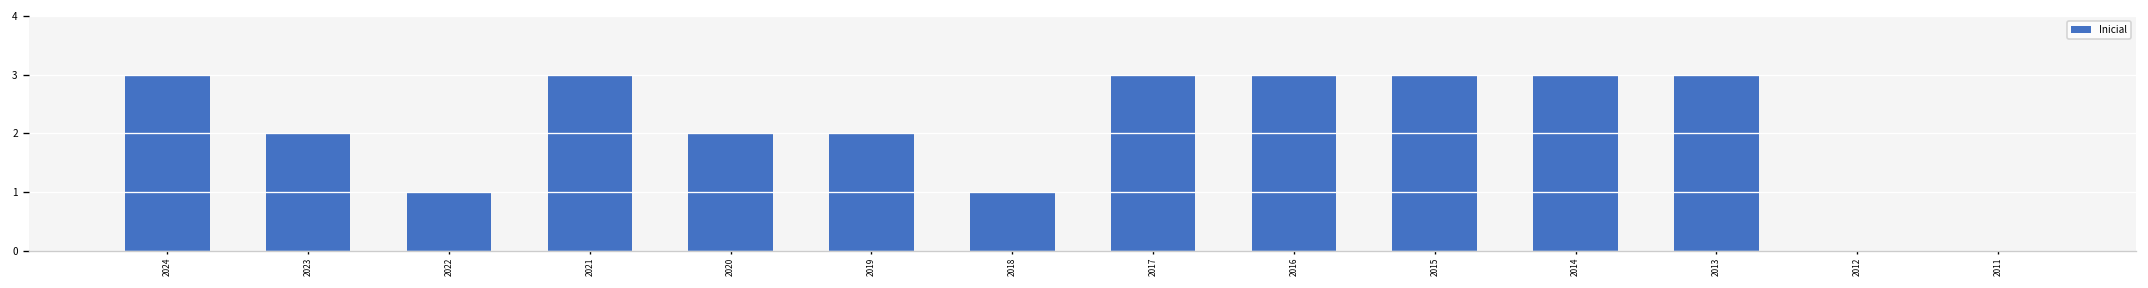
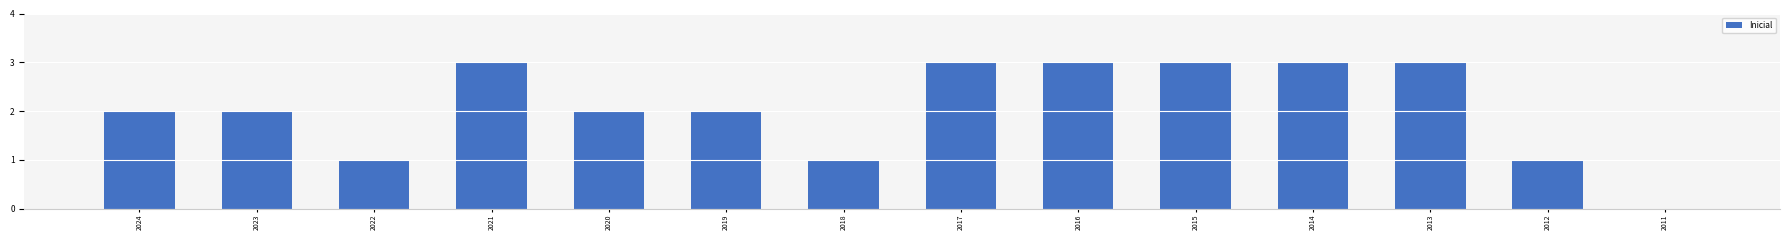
2024: 3 -> 2
2012: 0 -> 1
